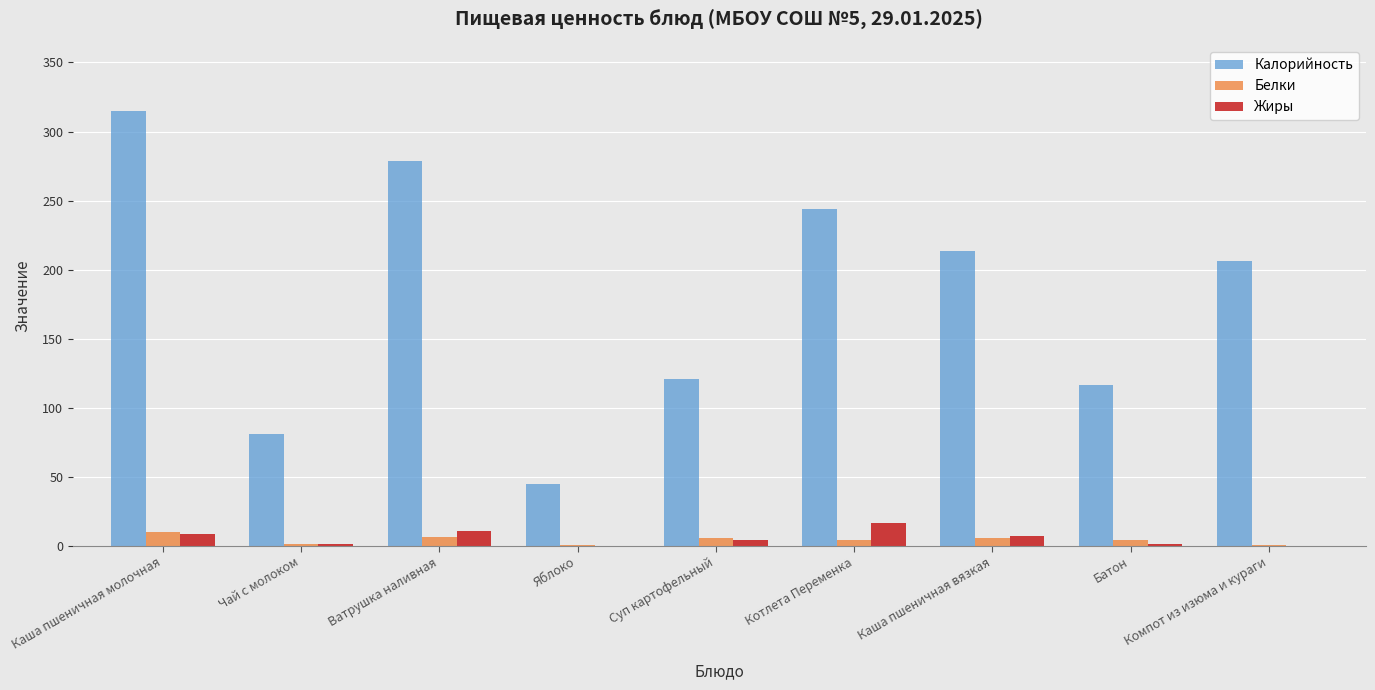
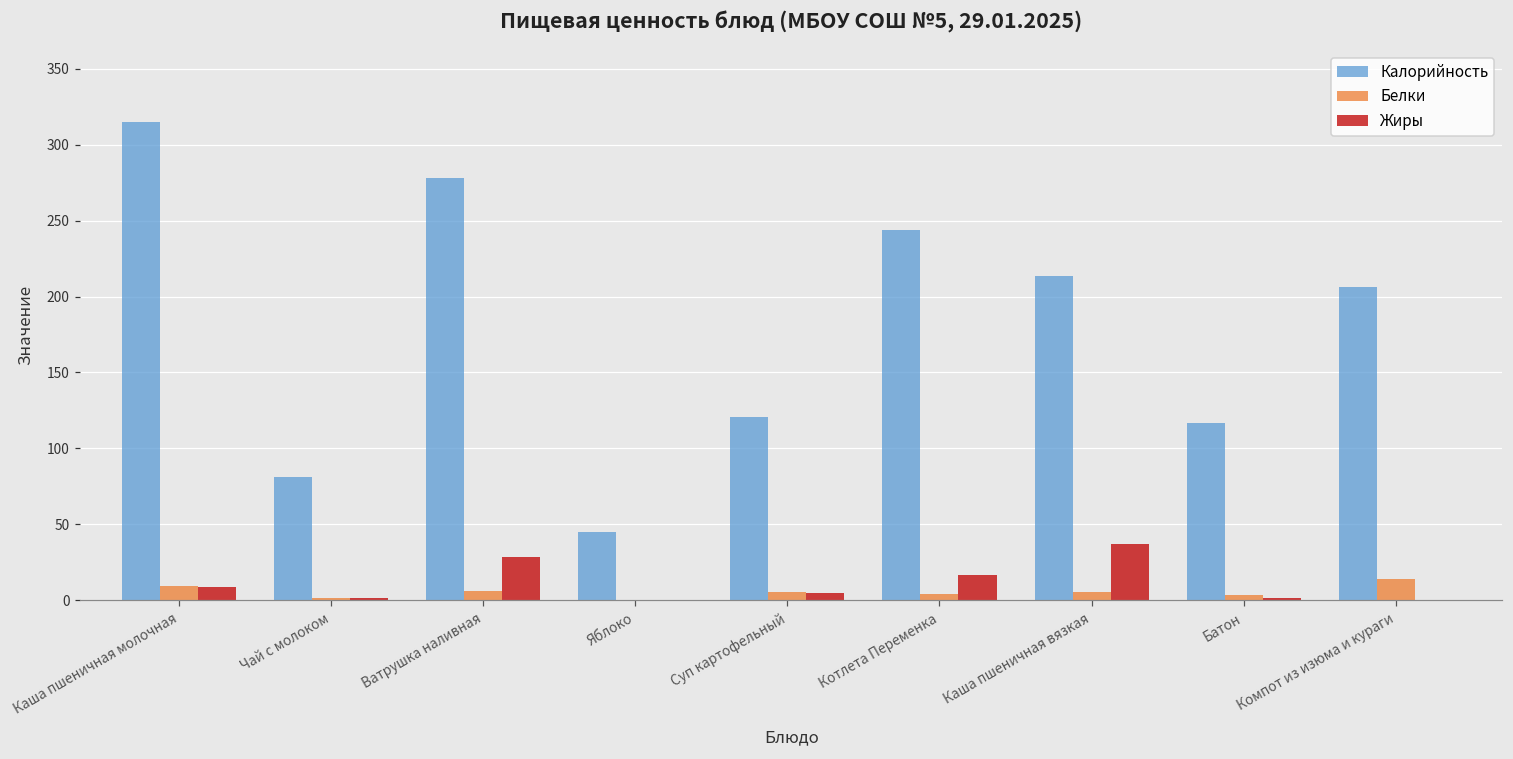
Жиры, Ватрушка наливная: 10 -> 29
Жиры, Каша пшеничная вязкая: 7 -> 37
Белки, Компот из изюма и кураги: 1 -> 14
